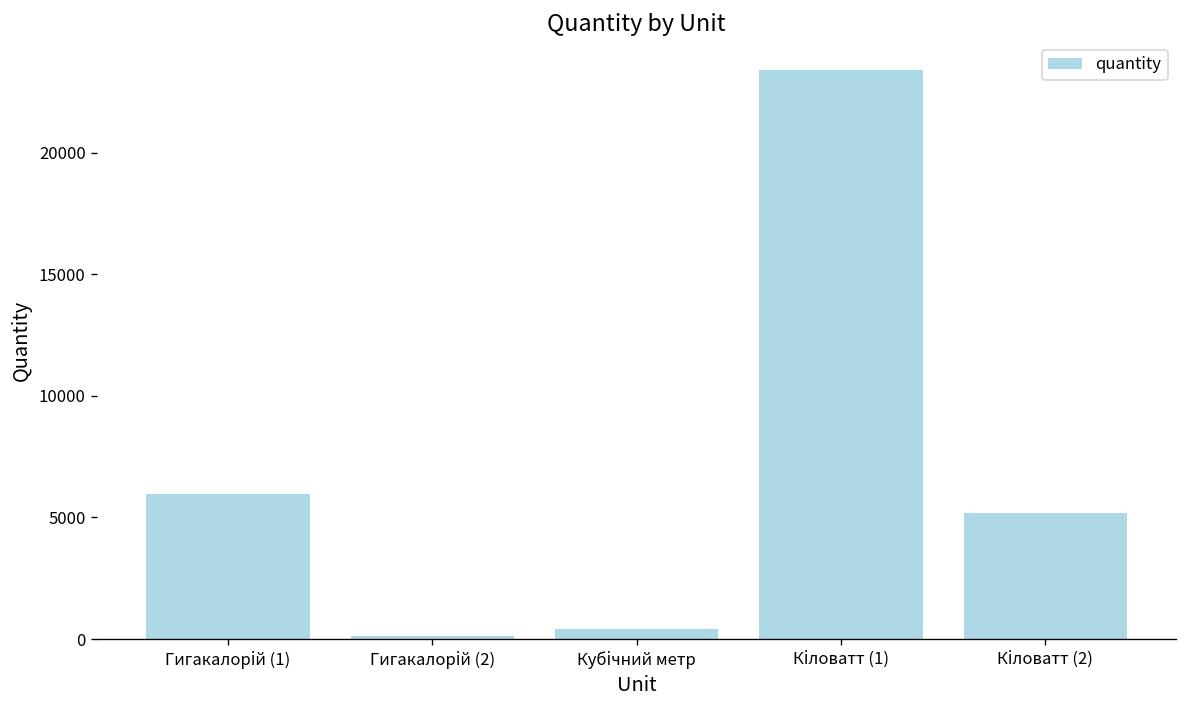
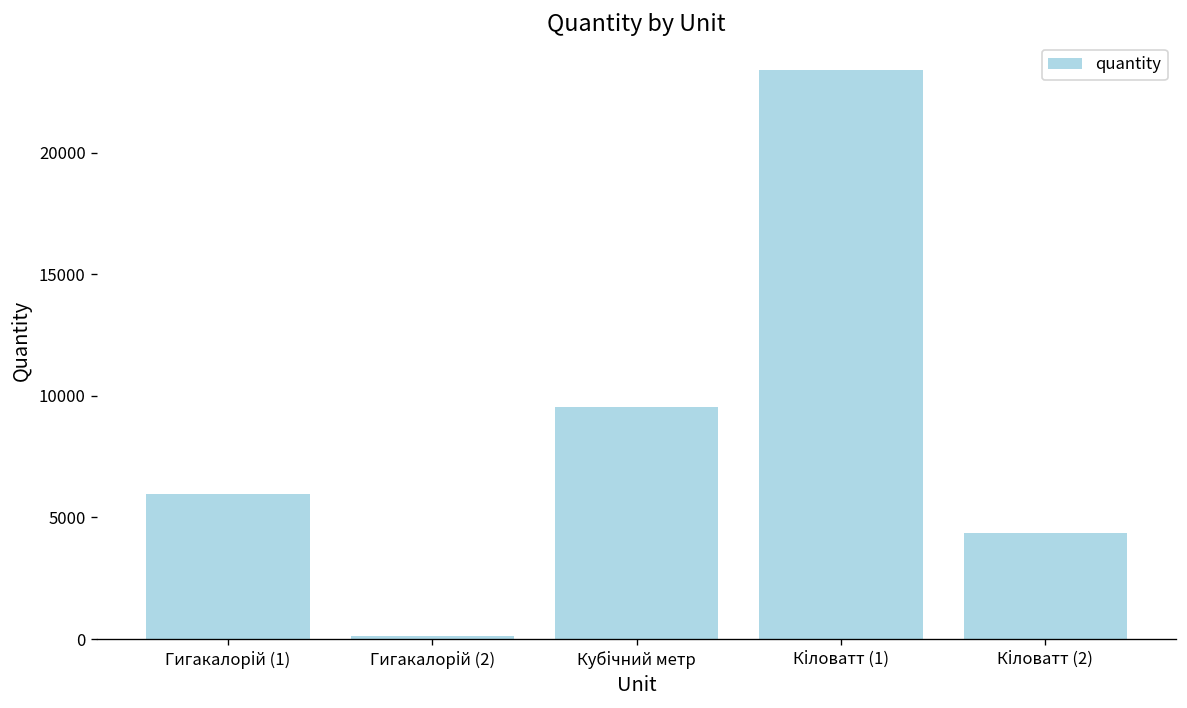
Кубічний метр: 400 -> 9600
Кіловатт (2): 5200 -> 4400
